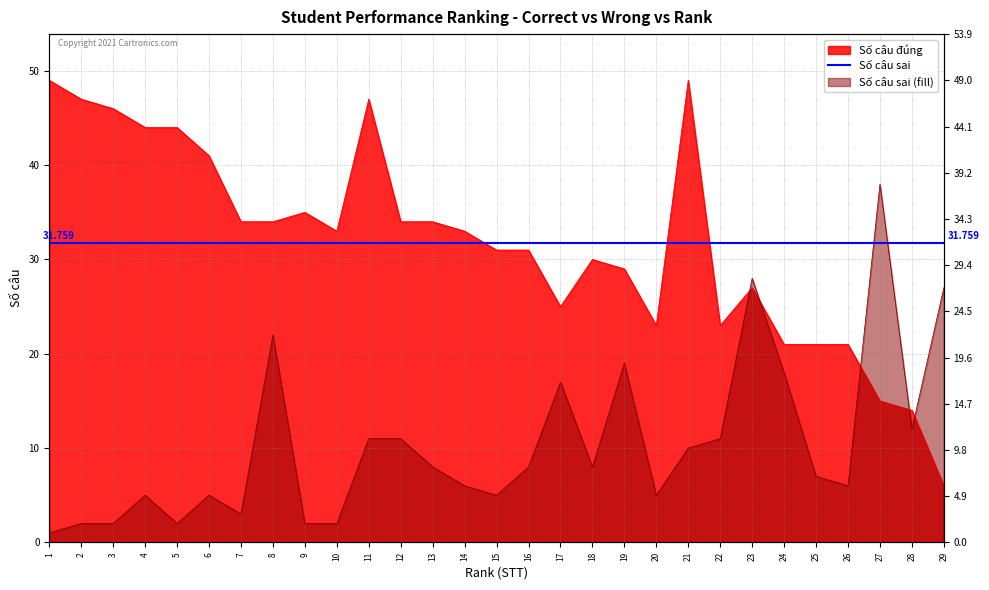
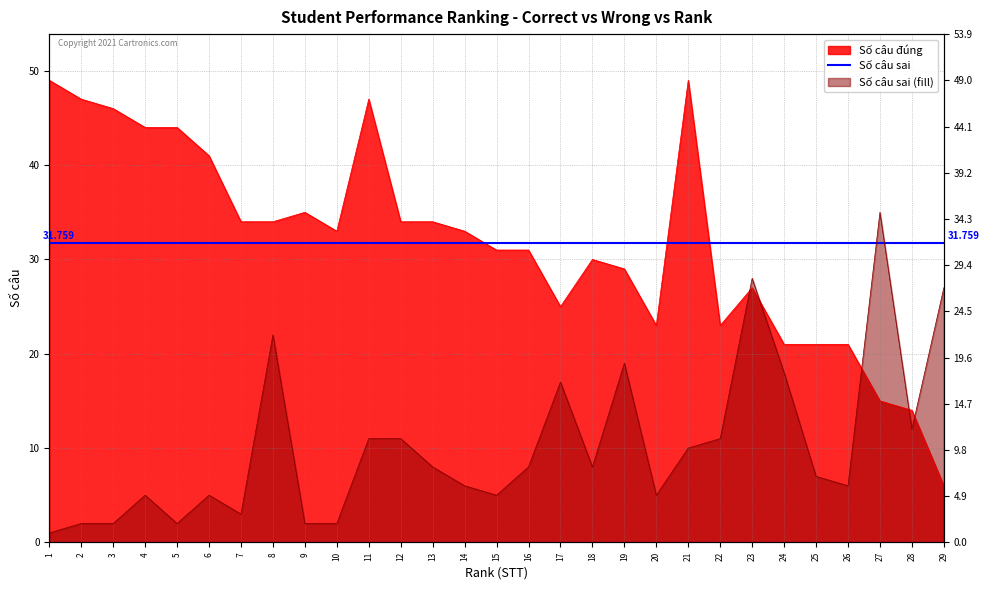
Số câu sai (fill), 27: 38 -> 35
